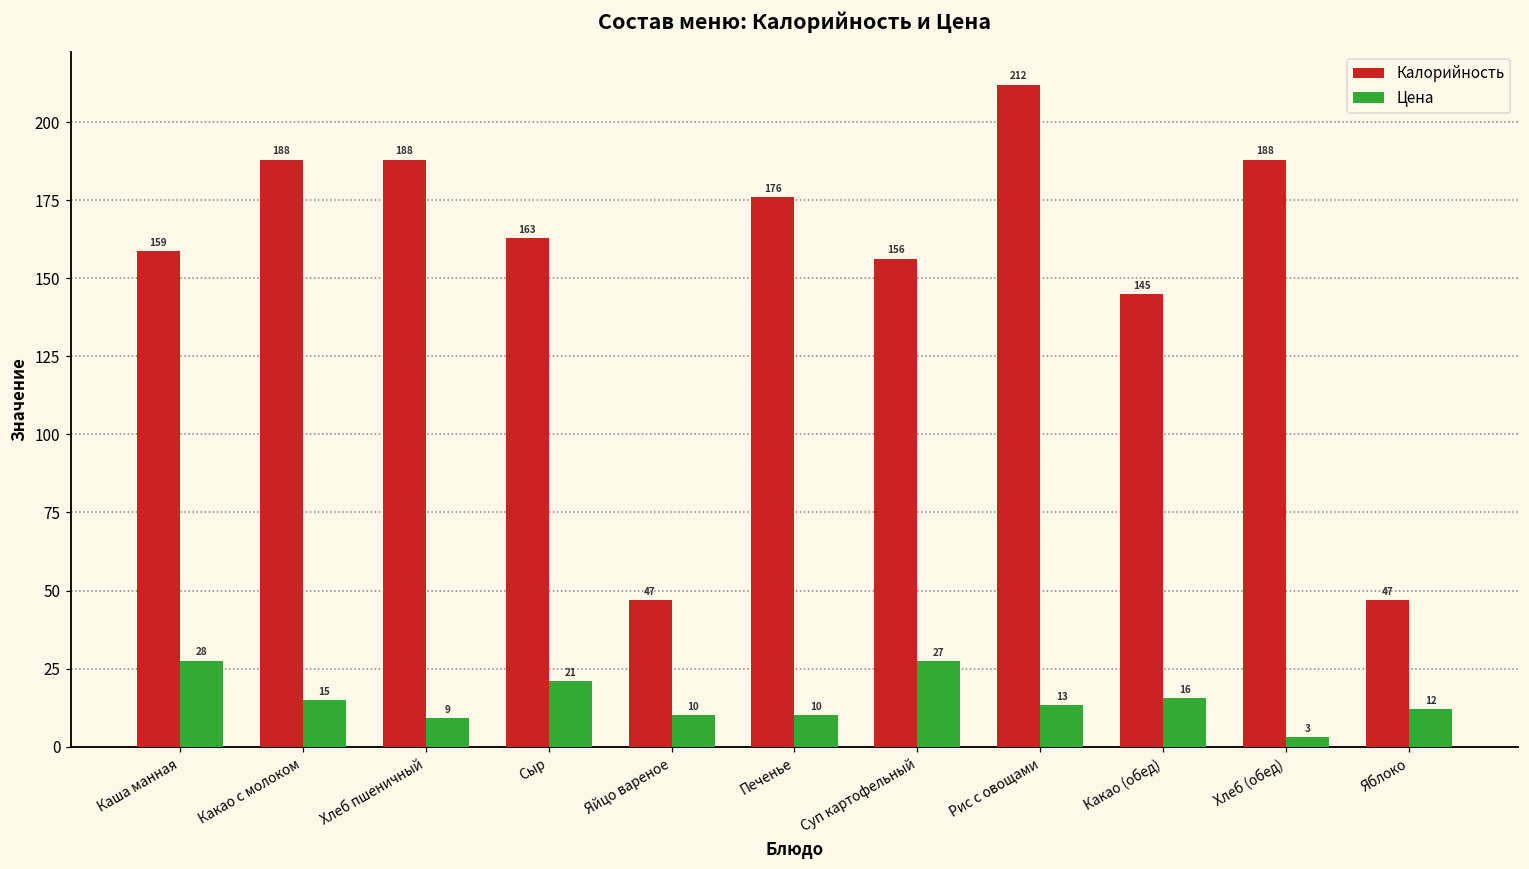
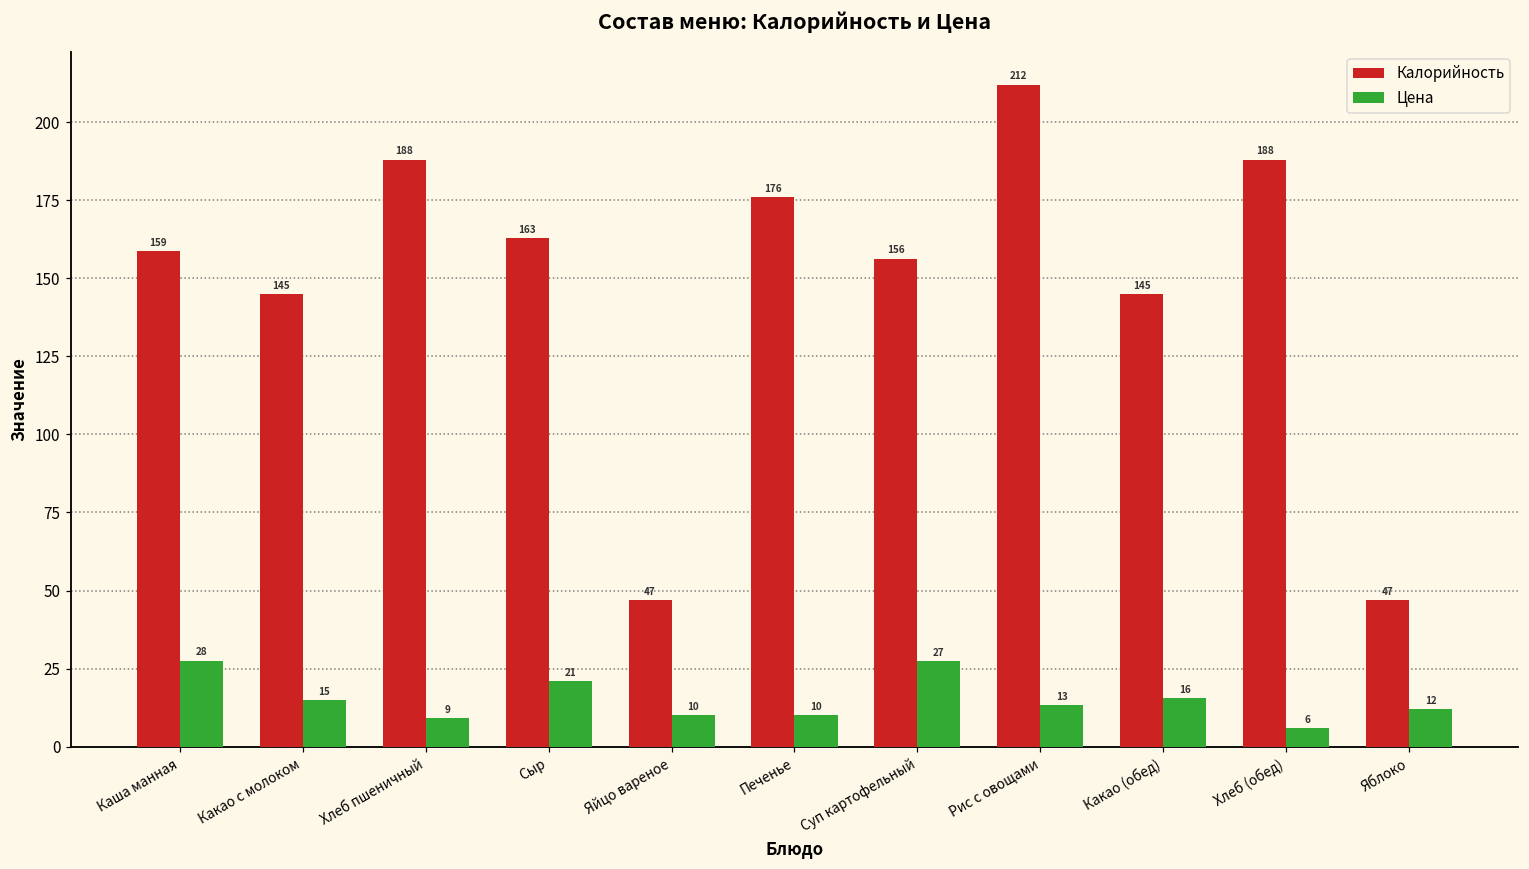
Калорийность, Какао с молоком: 188 -> 145
Цена, Хлеб (обед): 3 -> 6
